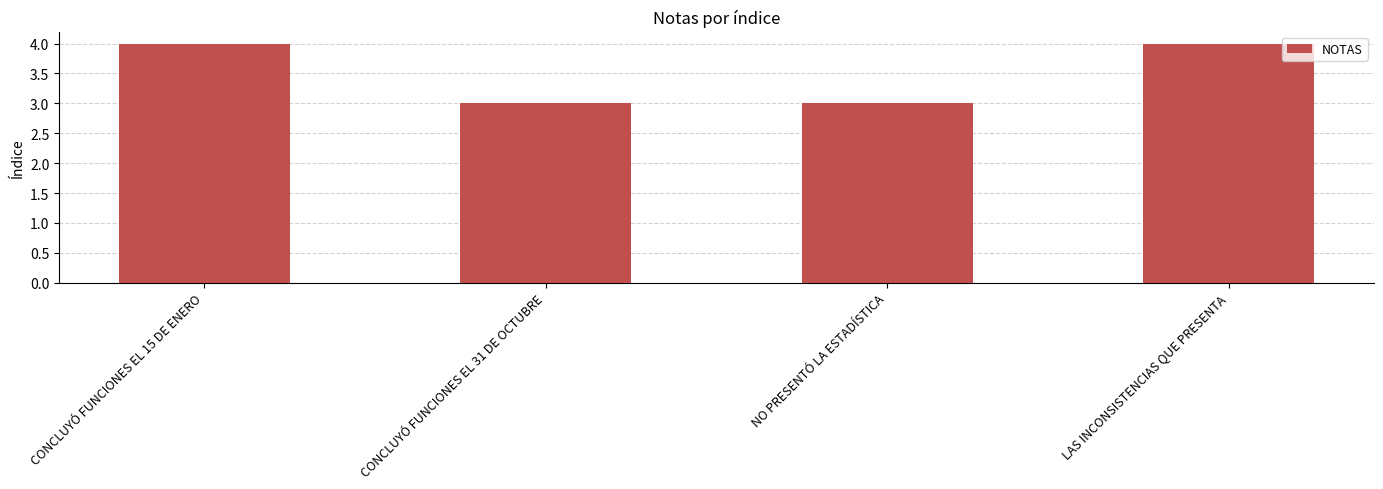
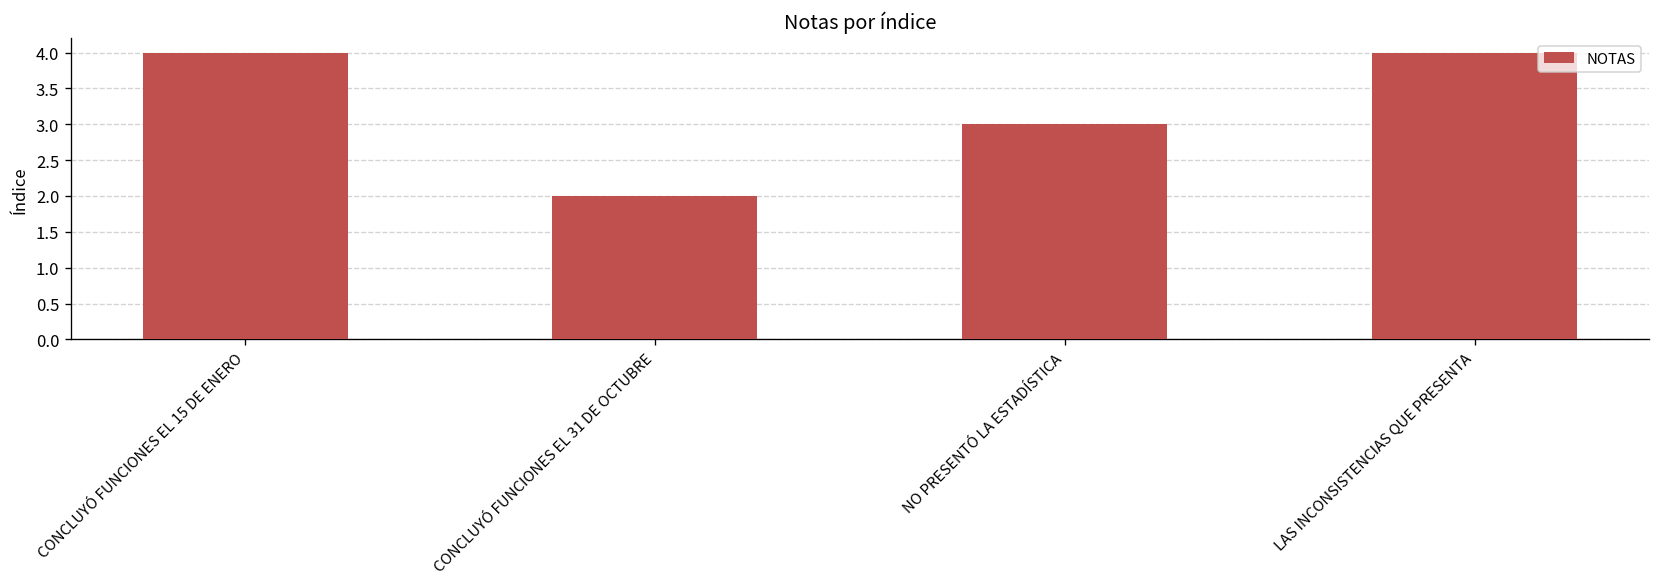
CONCLUYÓ FUNCIONES EL 31 DE OCTUBRE: 3 -> 2
